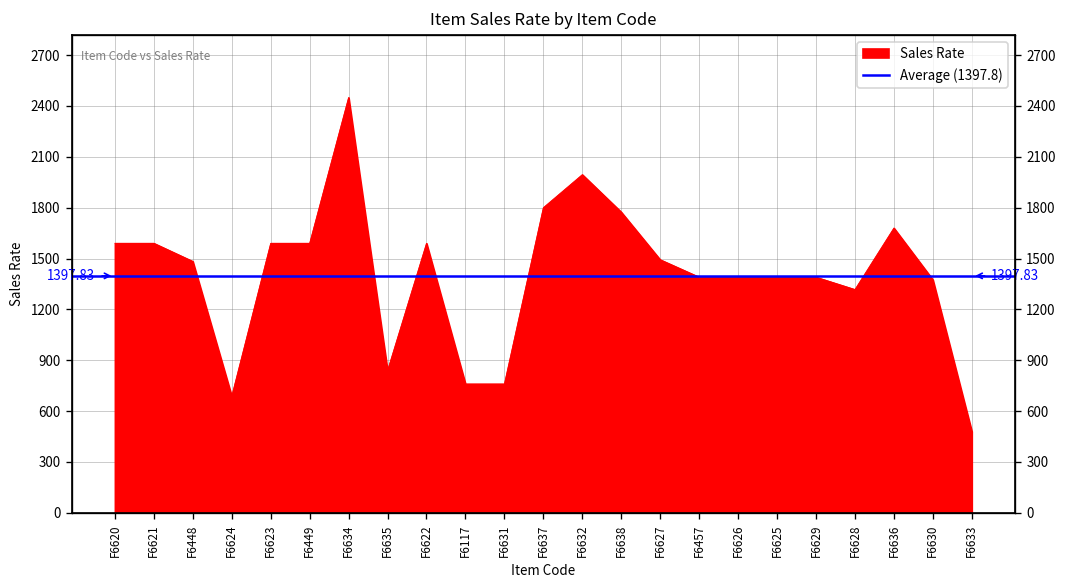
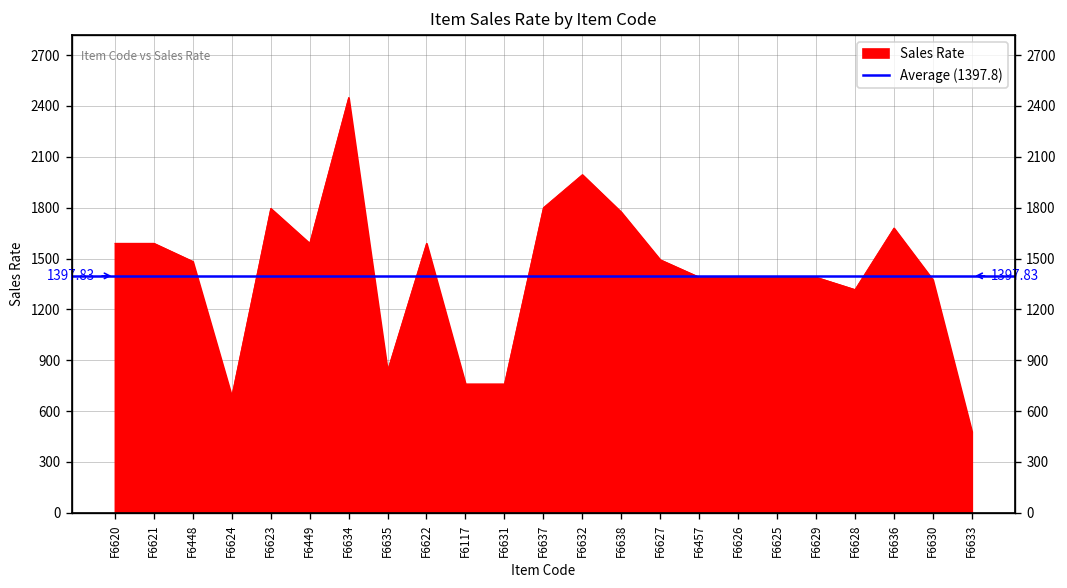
F6623: 1590 -> 1800
